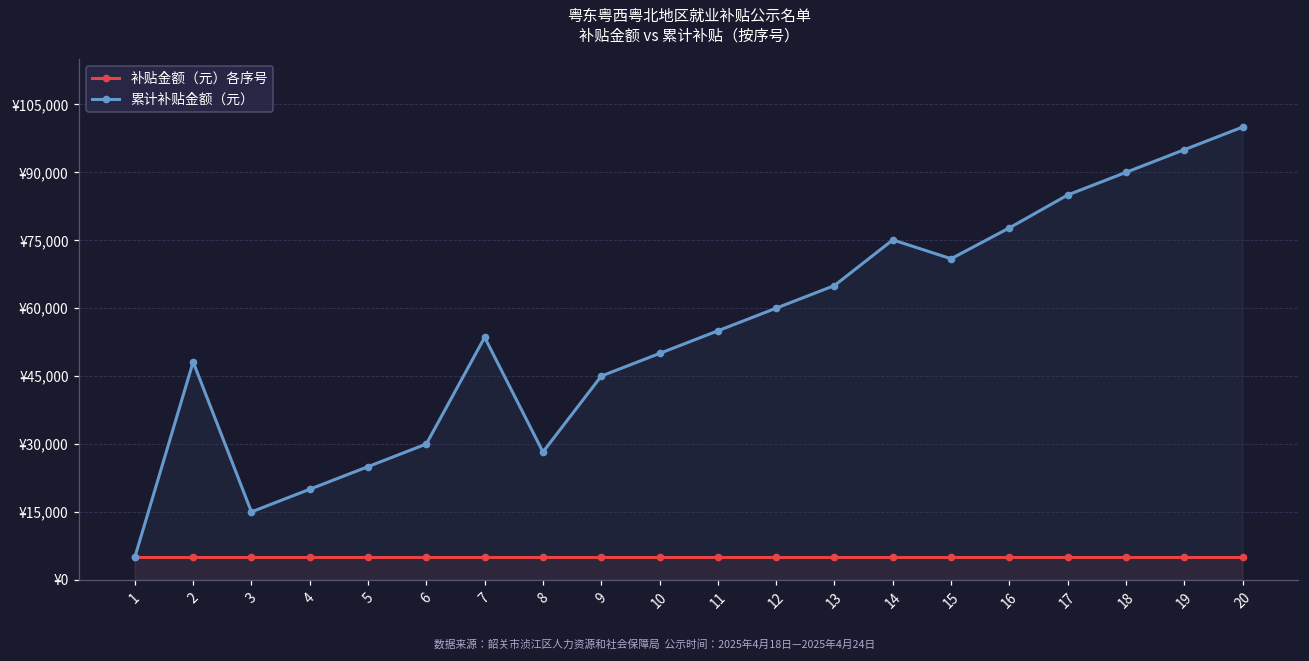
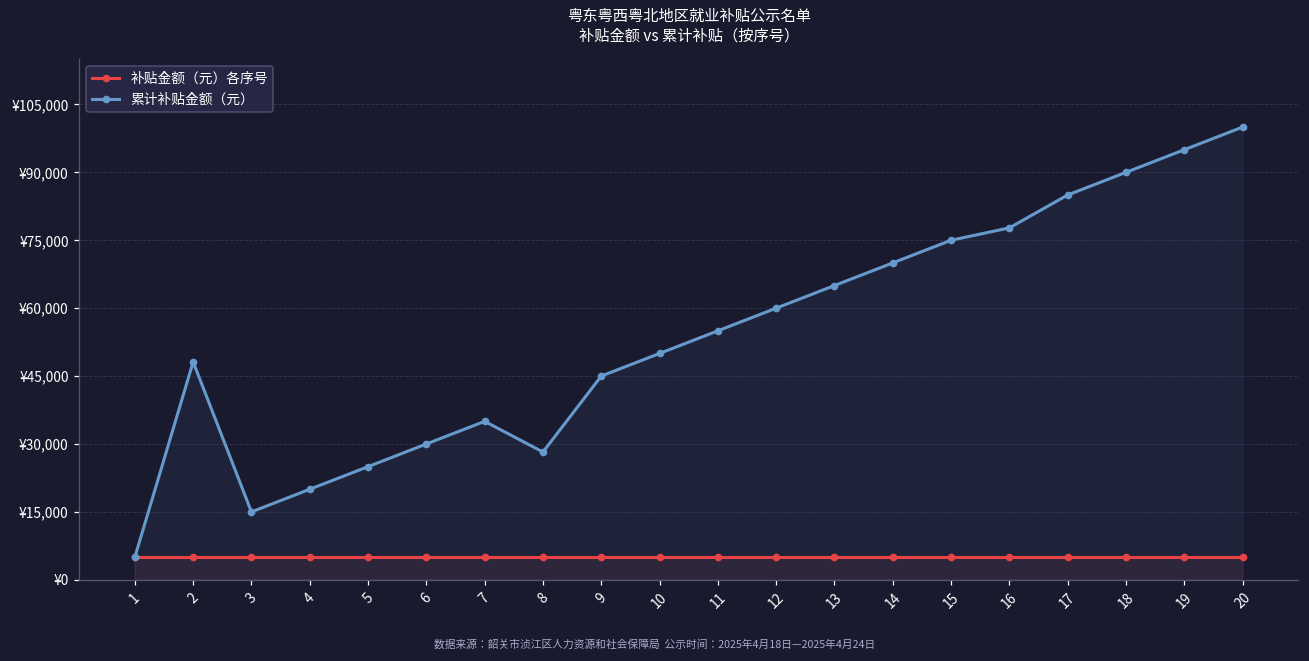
累计补贴金额（元）, 7: ¥54,000 -> ¥35,000
累计补贴金额（元）, 14: ¥75,000 -> ¥70,000
累计补贴金额（元）, 15: ¥71,000 -> ¥75,000
